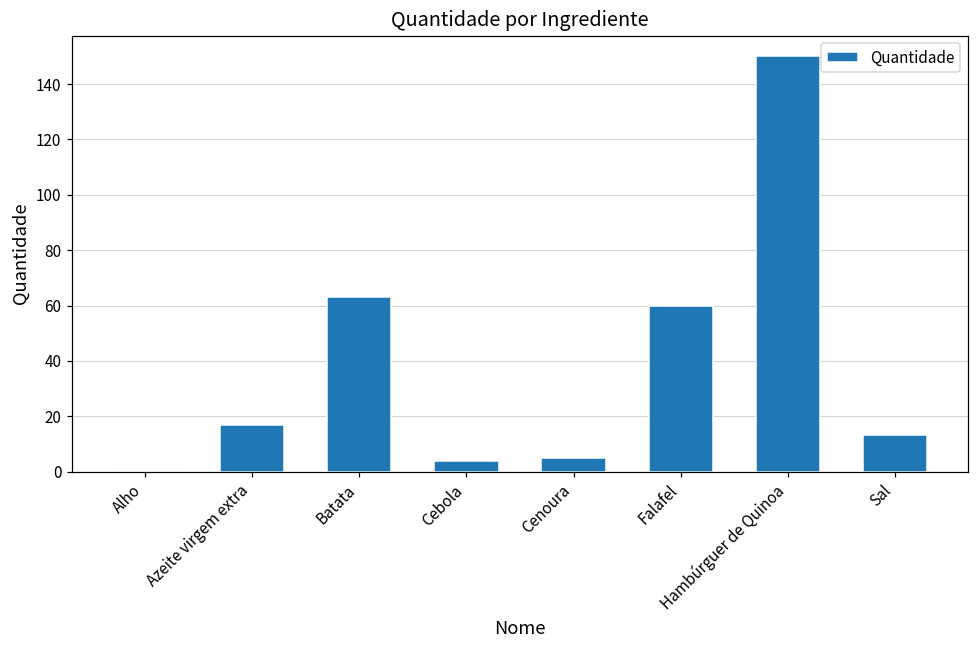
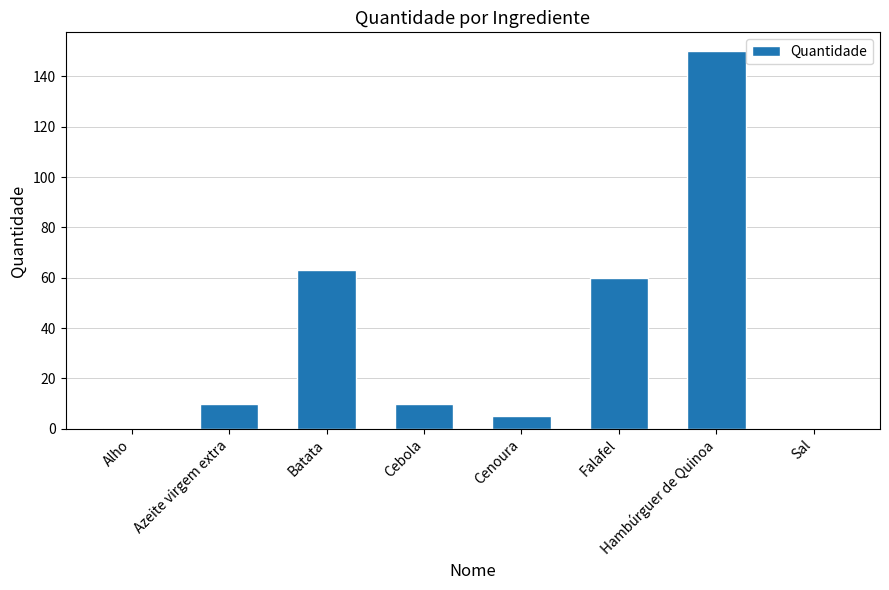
Azeite virgem extra: 17 -> 10
Cebola: 4 -> 10
Sal: 13 -> 0
